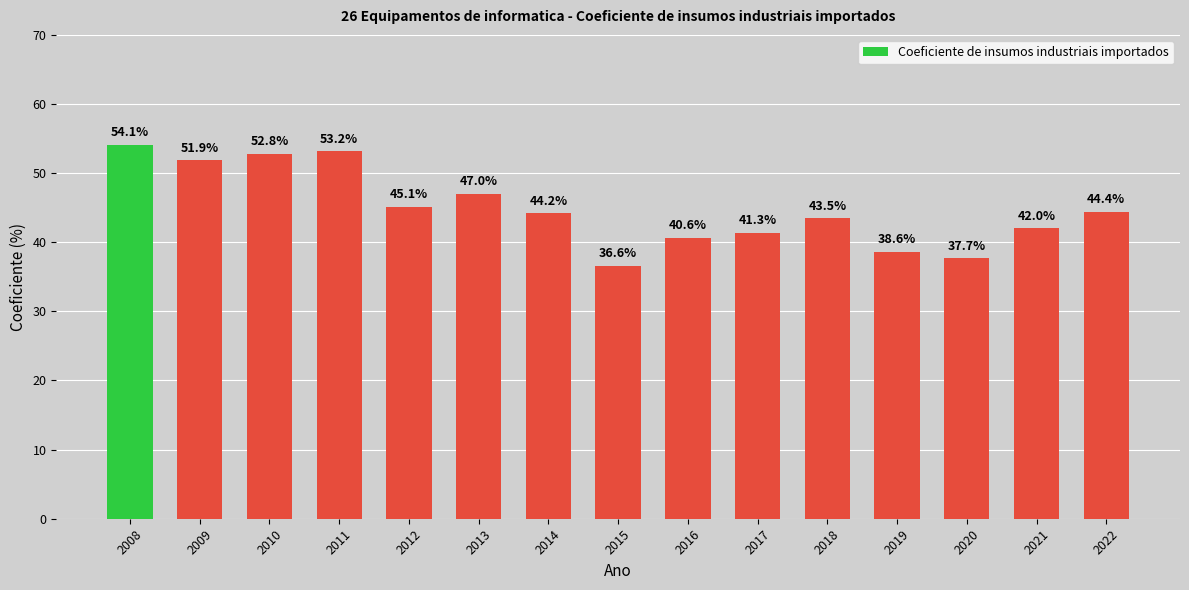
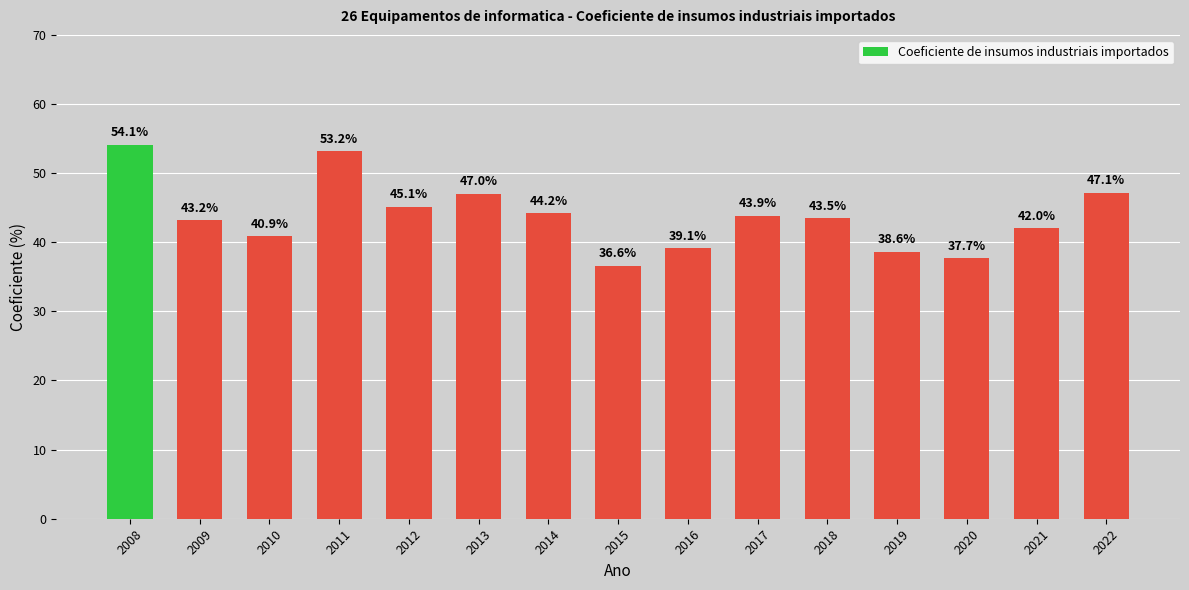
2009: 51.9% -> 43.2%
2010: 52.8% -> 40.9%
2016: 40.6% -> 39.1%
2017: 41.3% -> 43.9%
2022: 44.4% -> 47.1%
